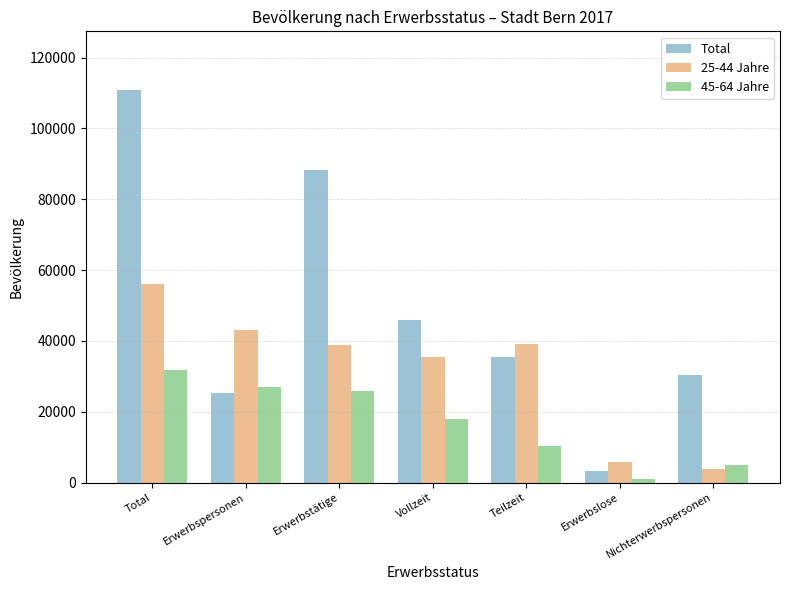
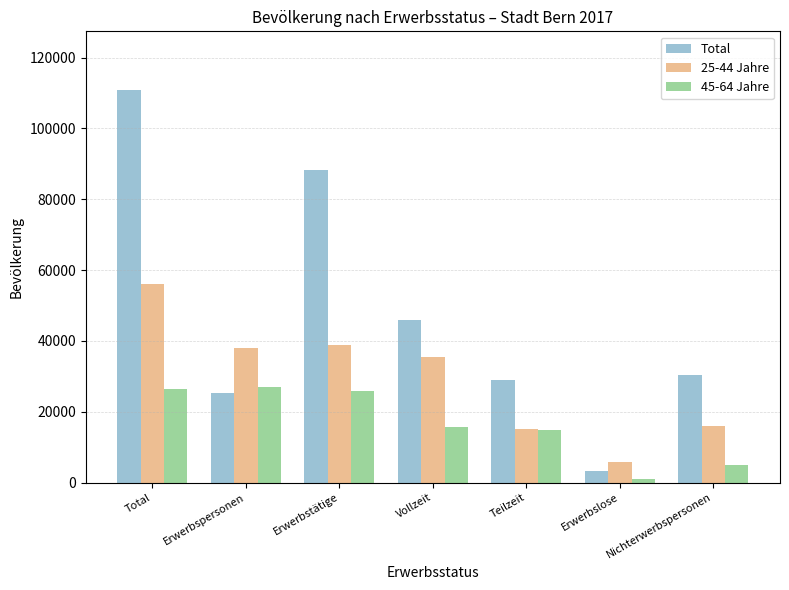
45-64 Jahre, Total: 32000 -> 26000
25-44 Jahre, Erwerbspersonen: 43000 -> 38000
45-64 Jahre, Vollzeit: 18000 -> 16000
Total, Teilzeit: 35000 -> 29000
25-44 Jahre, Teilzeit: 39000 -> 15000
45-64 Jahre, Teilzeit: 10000 -> 15000
25-44 Jahre, Nichterwerbspersonen: 4000 -> 16000
